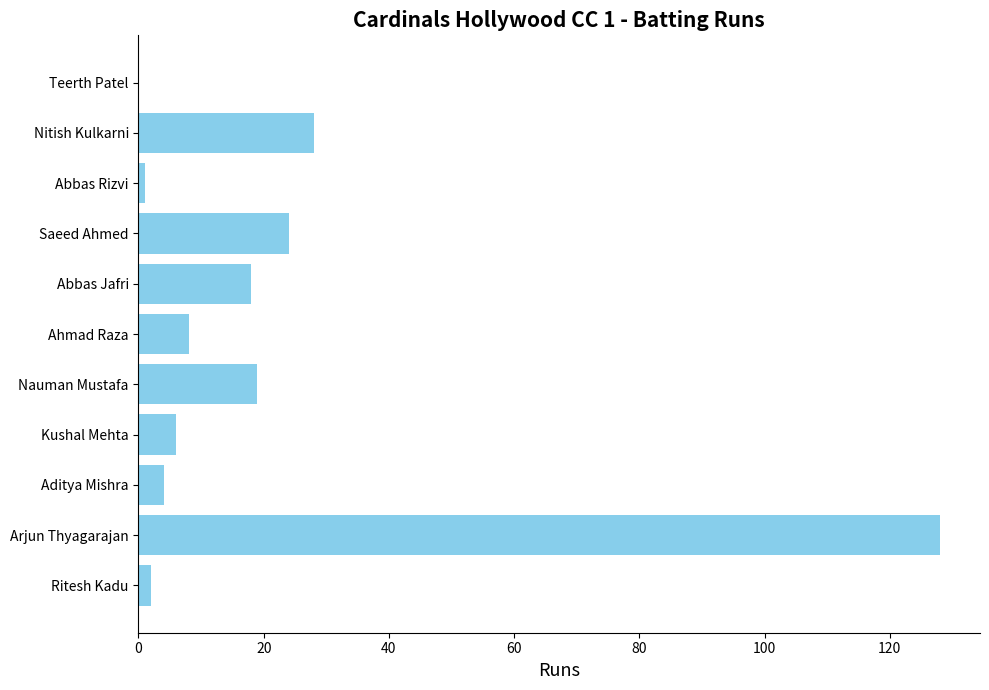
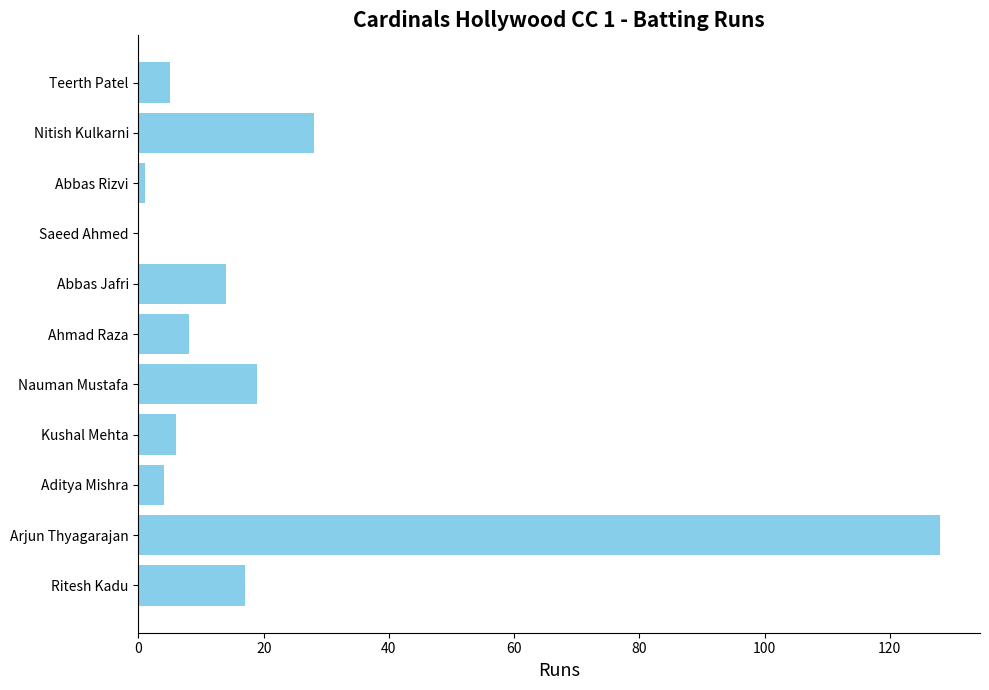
Teerth Patel: 0 -> 5
Saeed Ahmed: 24 -> 0
Abbas Jafri: 18 -> 14
Ritesh Kadu: 2 -> 17
